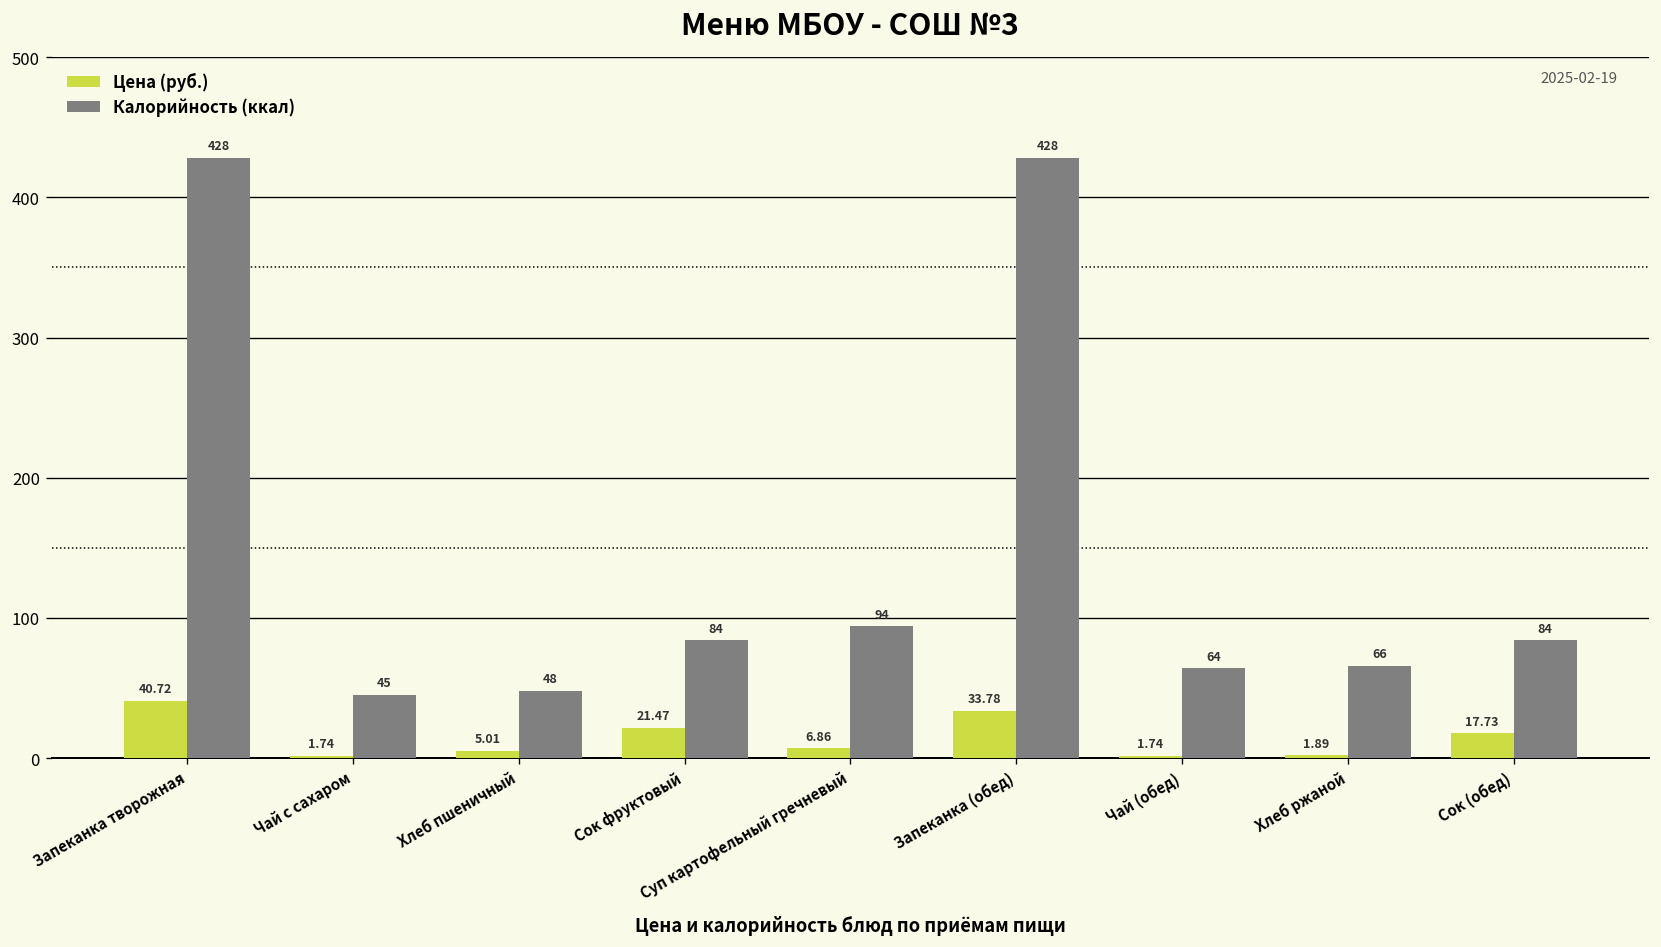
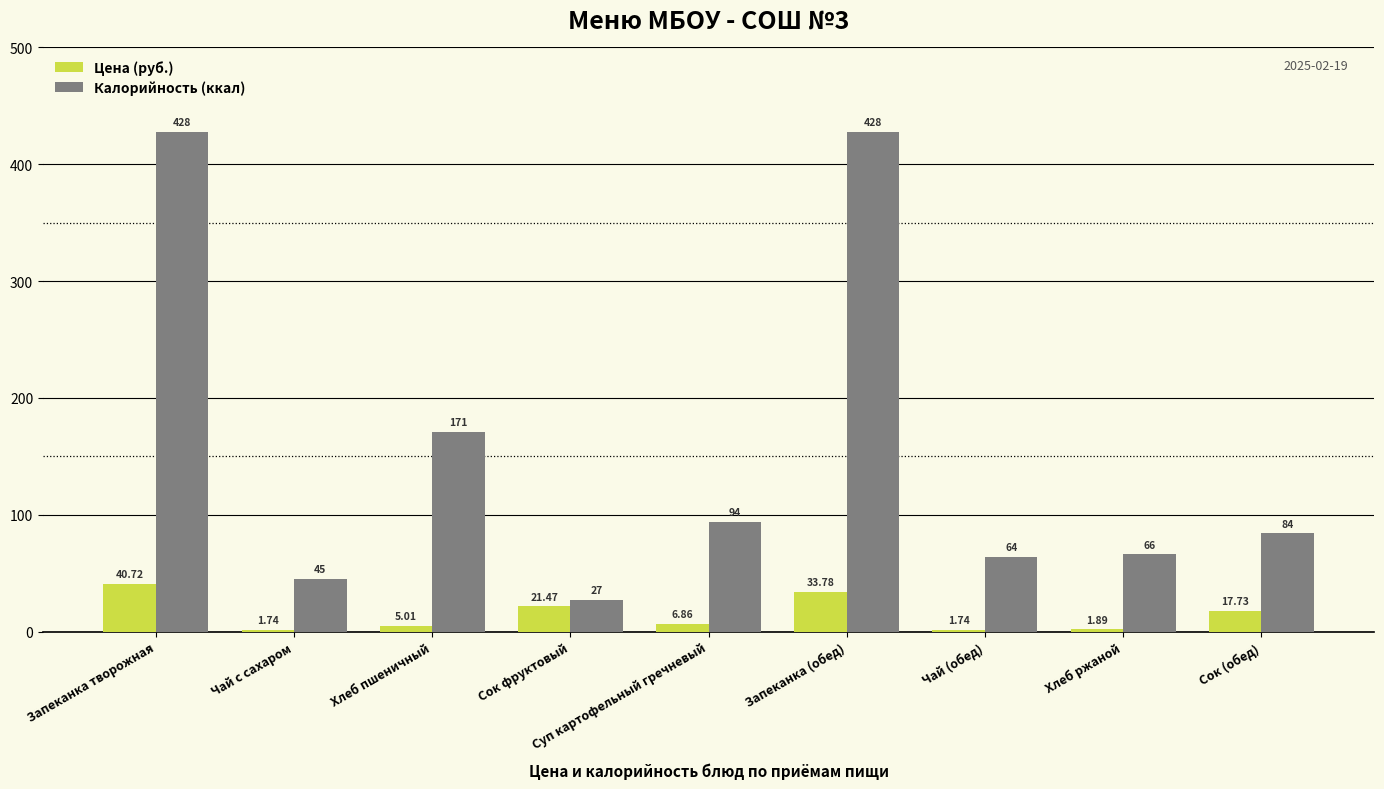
Калорийность (ккал), Хлеб пшеничный: 48 -> 171
Калорийность (ккал), Сок фруктовый: 84 -> 27
